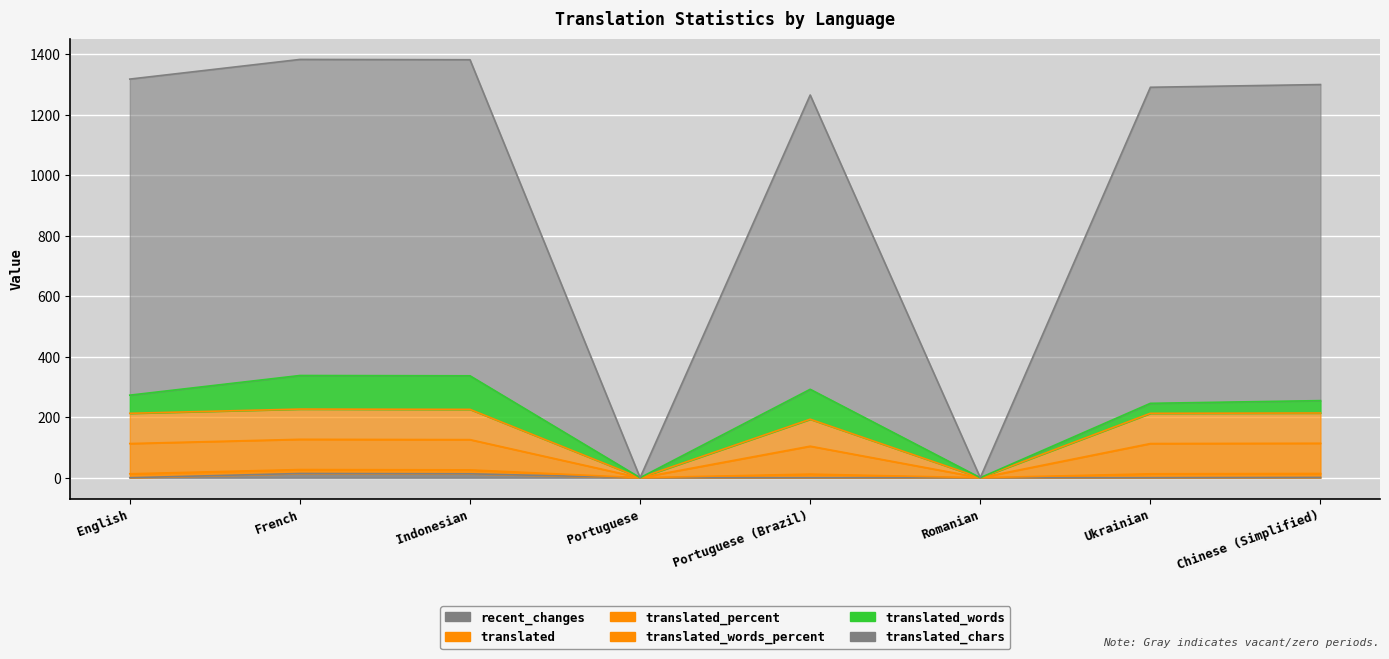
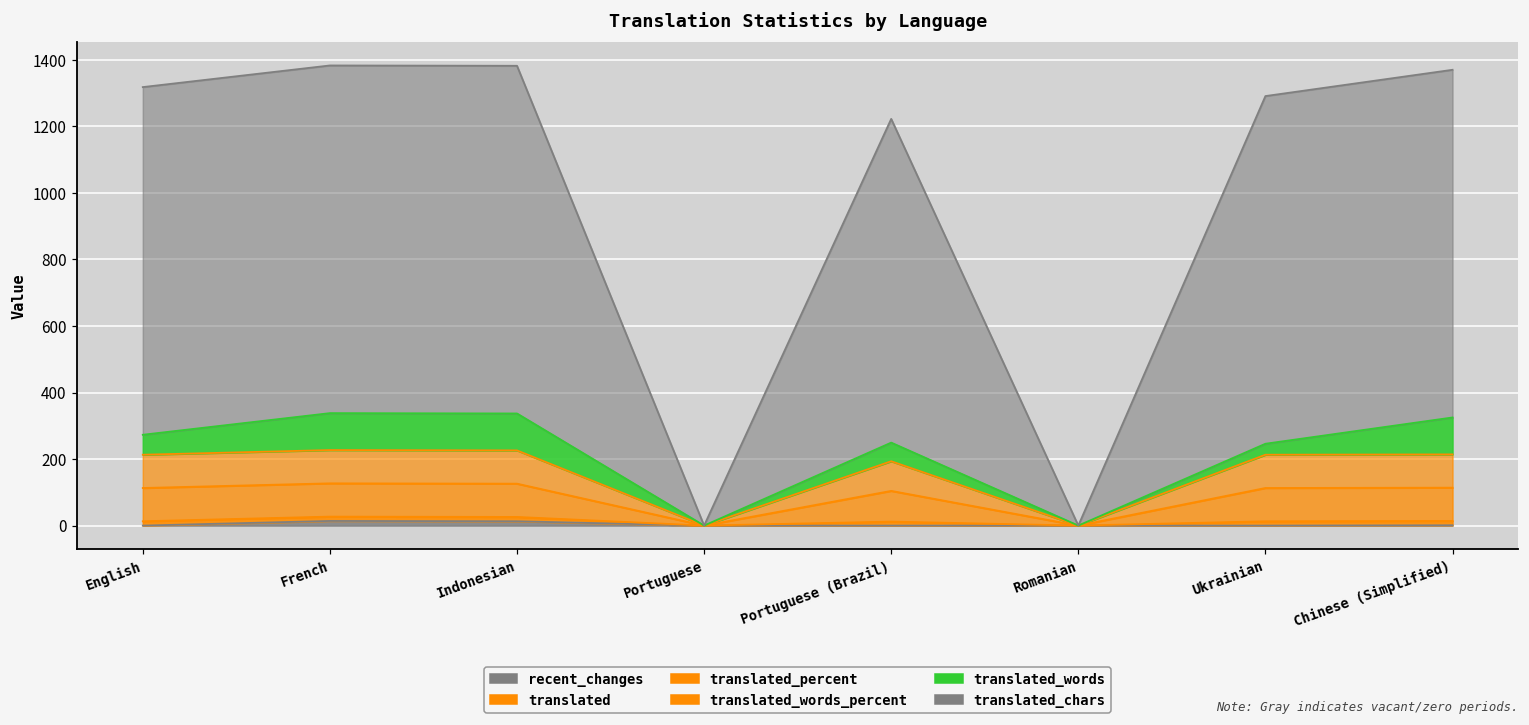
translated_words, Portuguese (Brazil): 100 -> 60
translated_words, Chinese (Simplified): 40 -> 110
